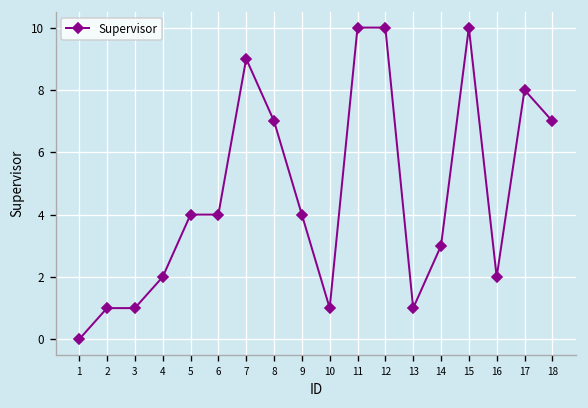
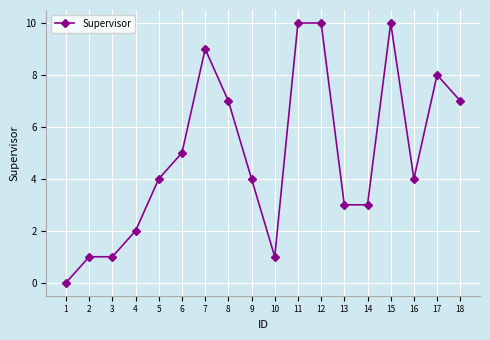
6: 4 -> 5
13: 1 -> 3
16: 2 -> 4
